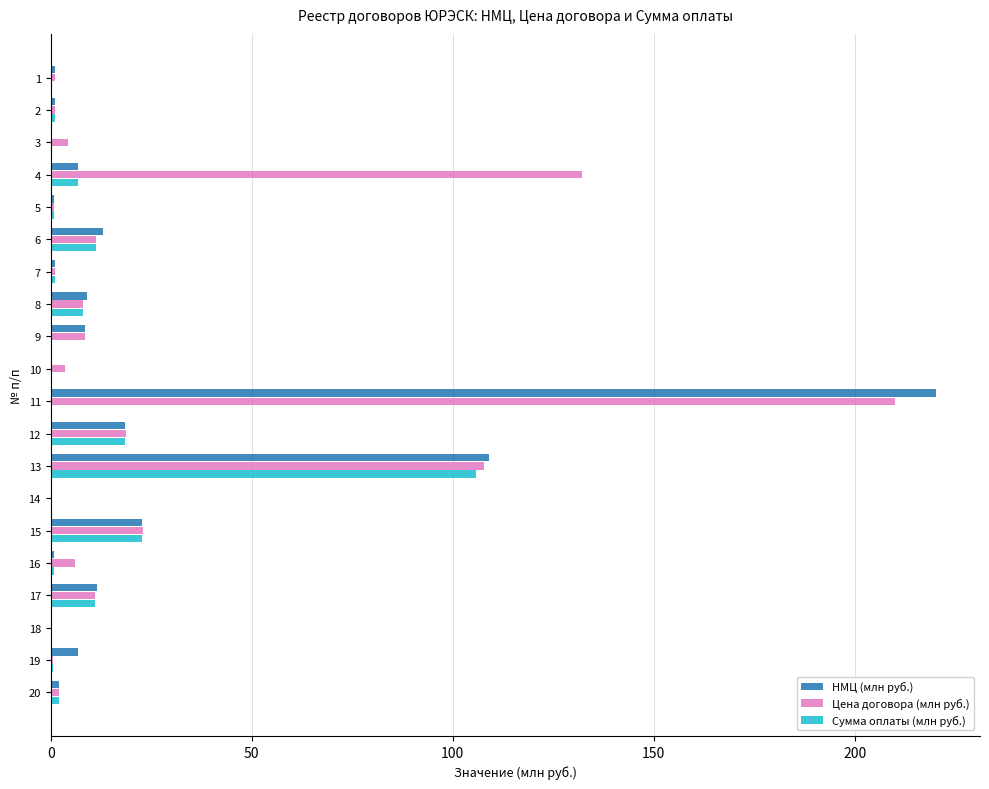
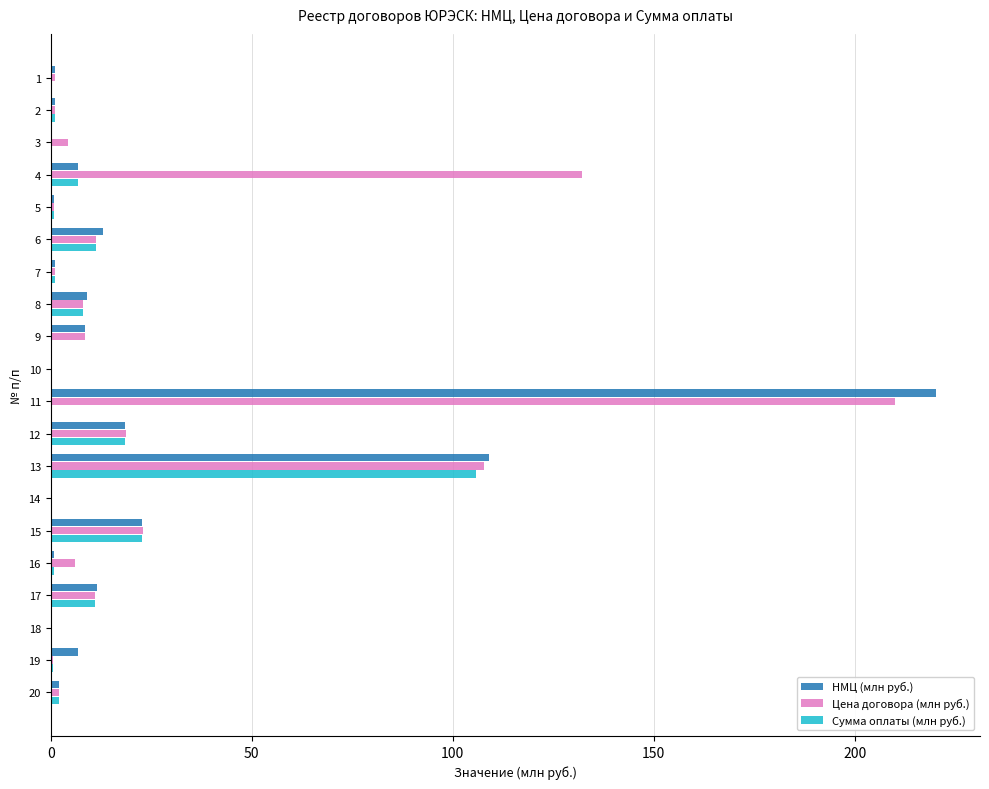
Цена договора (млн руб.), 10: 4 -> 0
